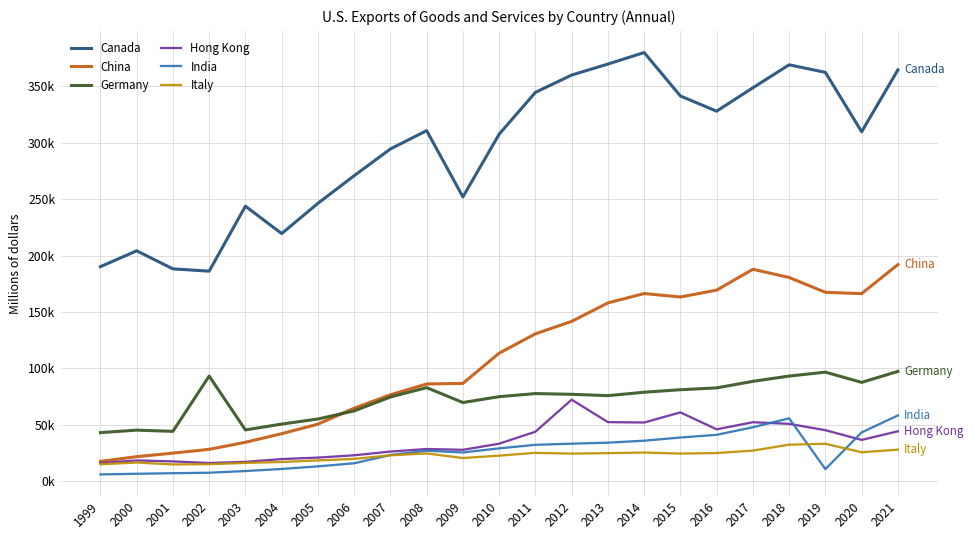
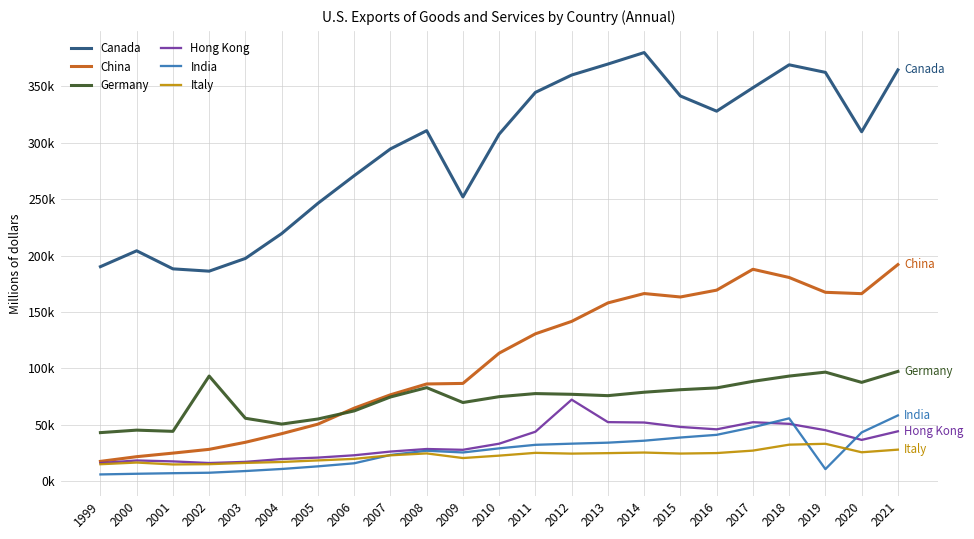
Canada, 2003: 244000 -> 197000
Germany, 2003: 46000 -> 56000
Hong Kong, 2015: 61000 -> 48000
